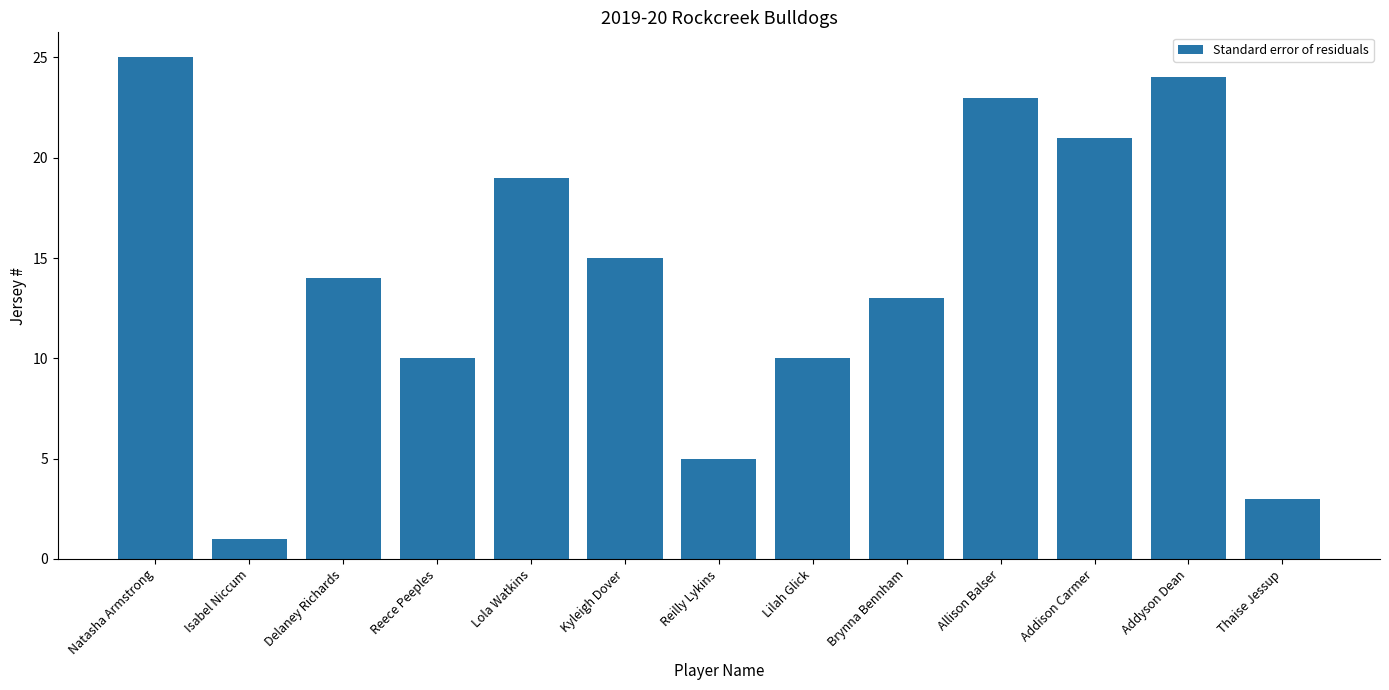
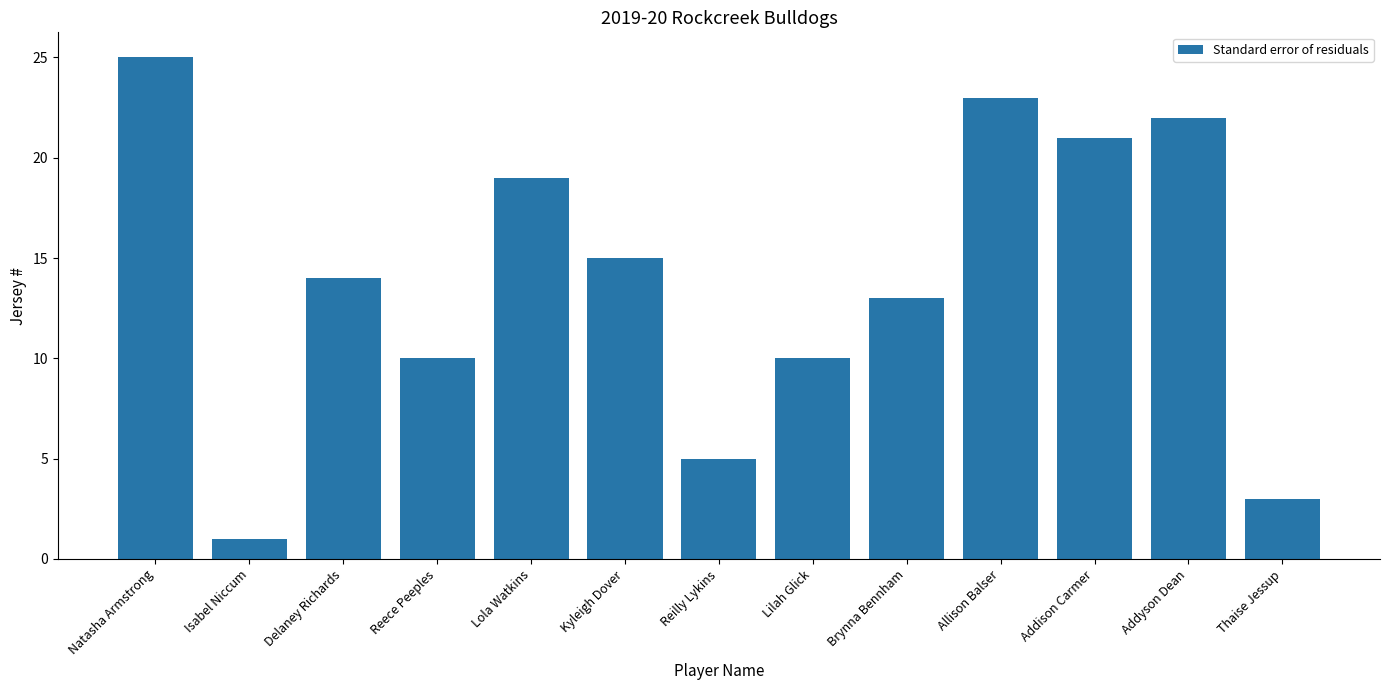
Addyson Dean: 24 -> 22
